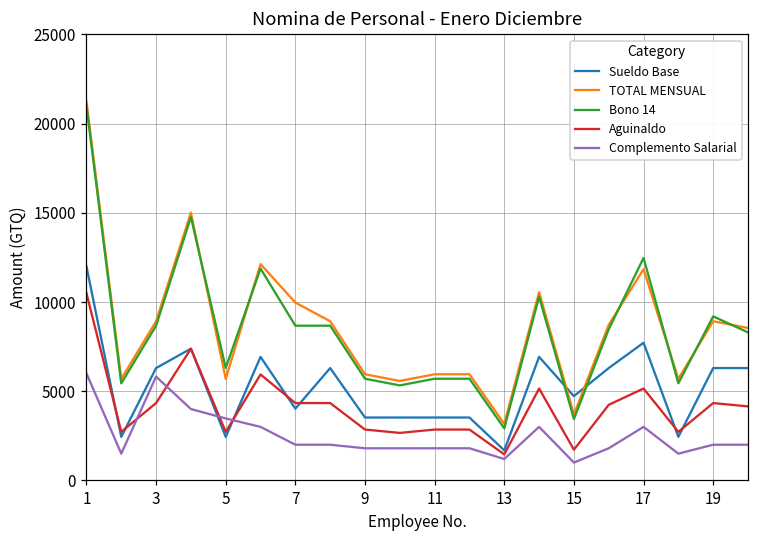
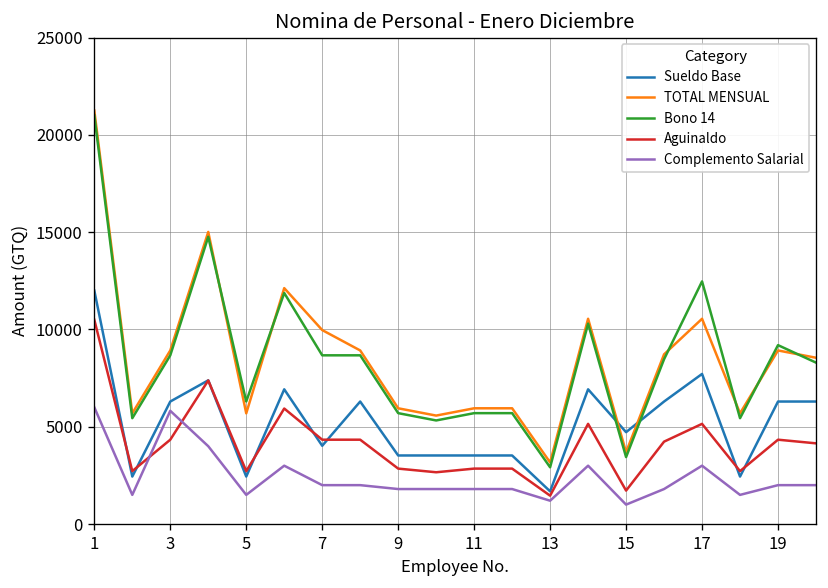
Complemento Salarial, 5: 3500 -> 1500
TOTAL MENSUAL, 17: 11800 -> 10600
